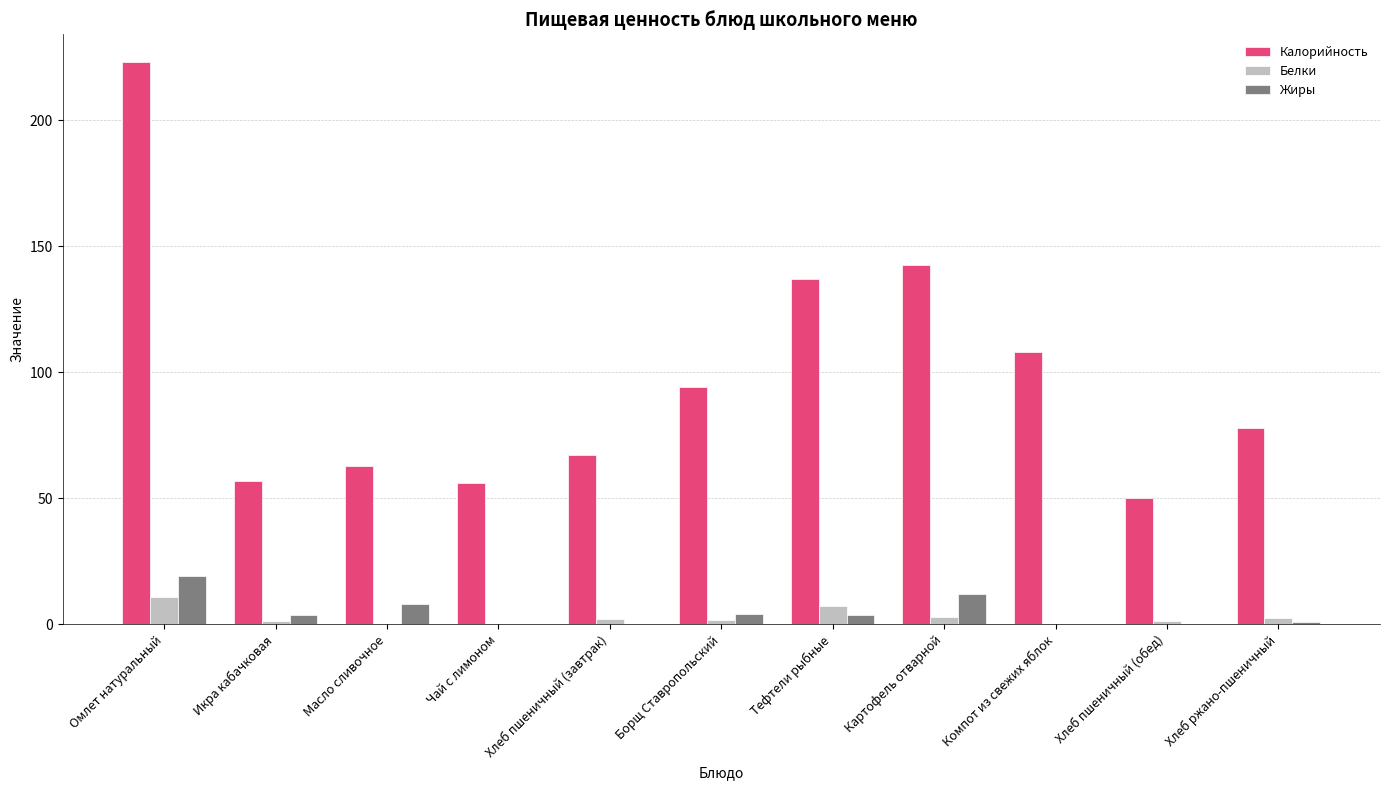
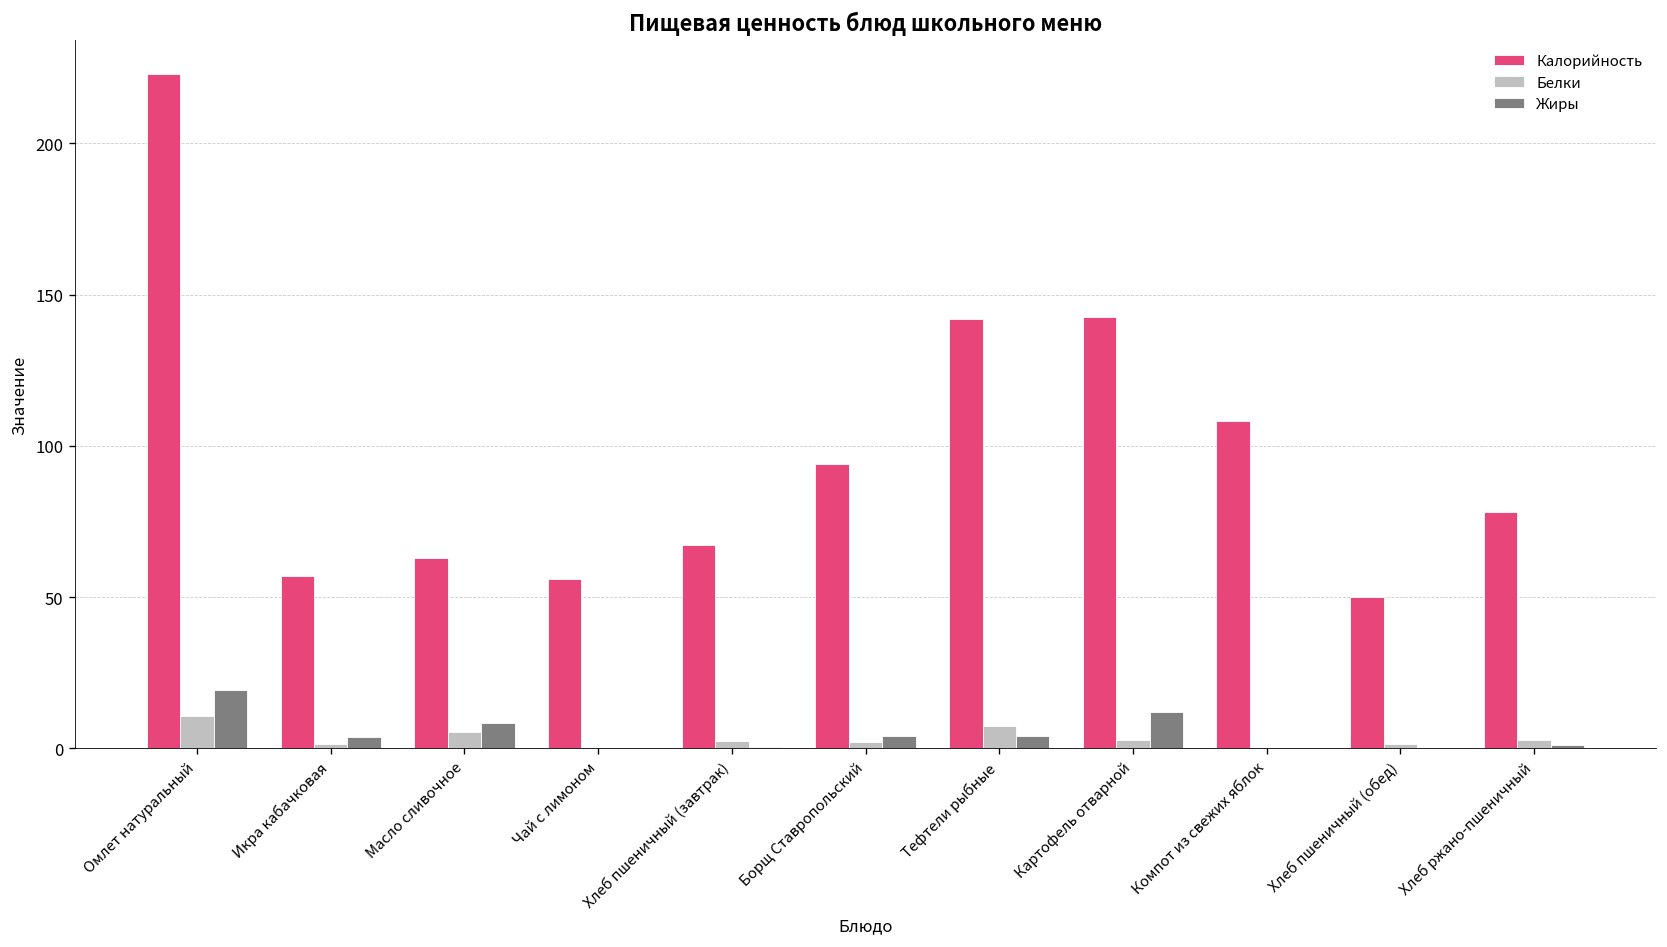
Белки, Масло сливочное: 0 -> 5
Калорийность, Тефтели рыбные: 137 -> 142
